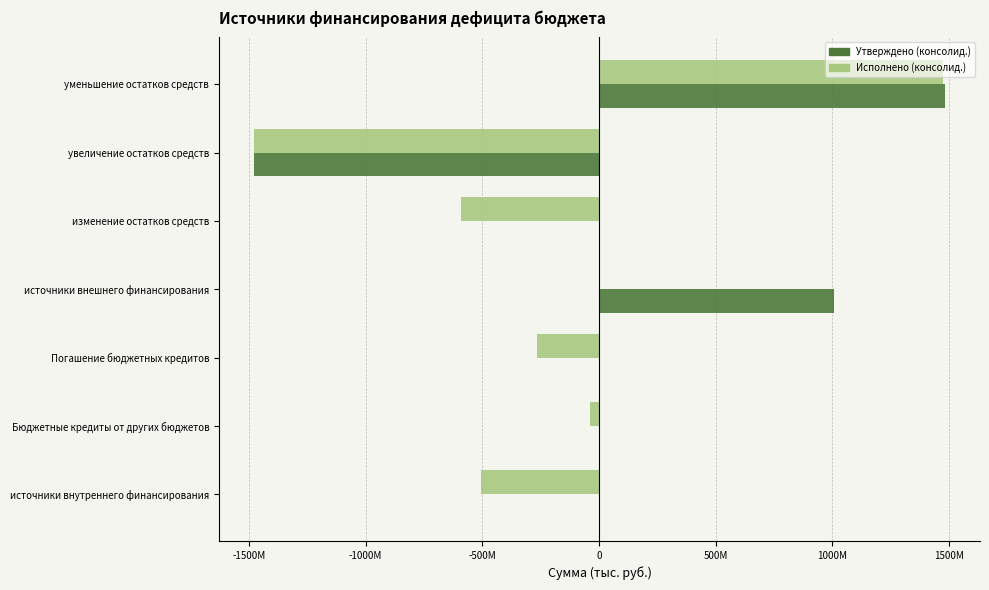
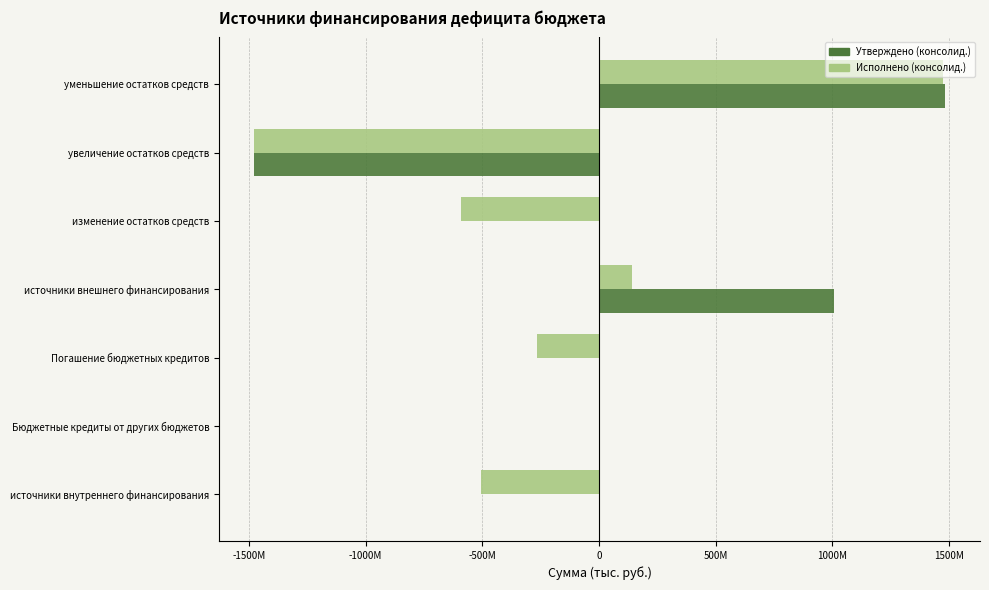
Исполнено (консолид.), источники внешнего финансирования: 0 -> 140000000
Исполнено (консолид.), Бюджетные кредиты от других бюджетов: -40000000 -> 0
